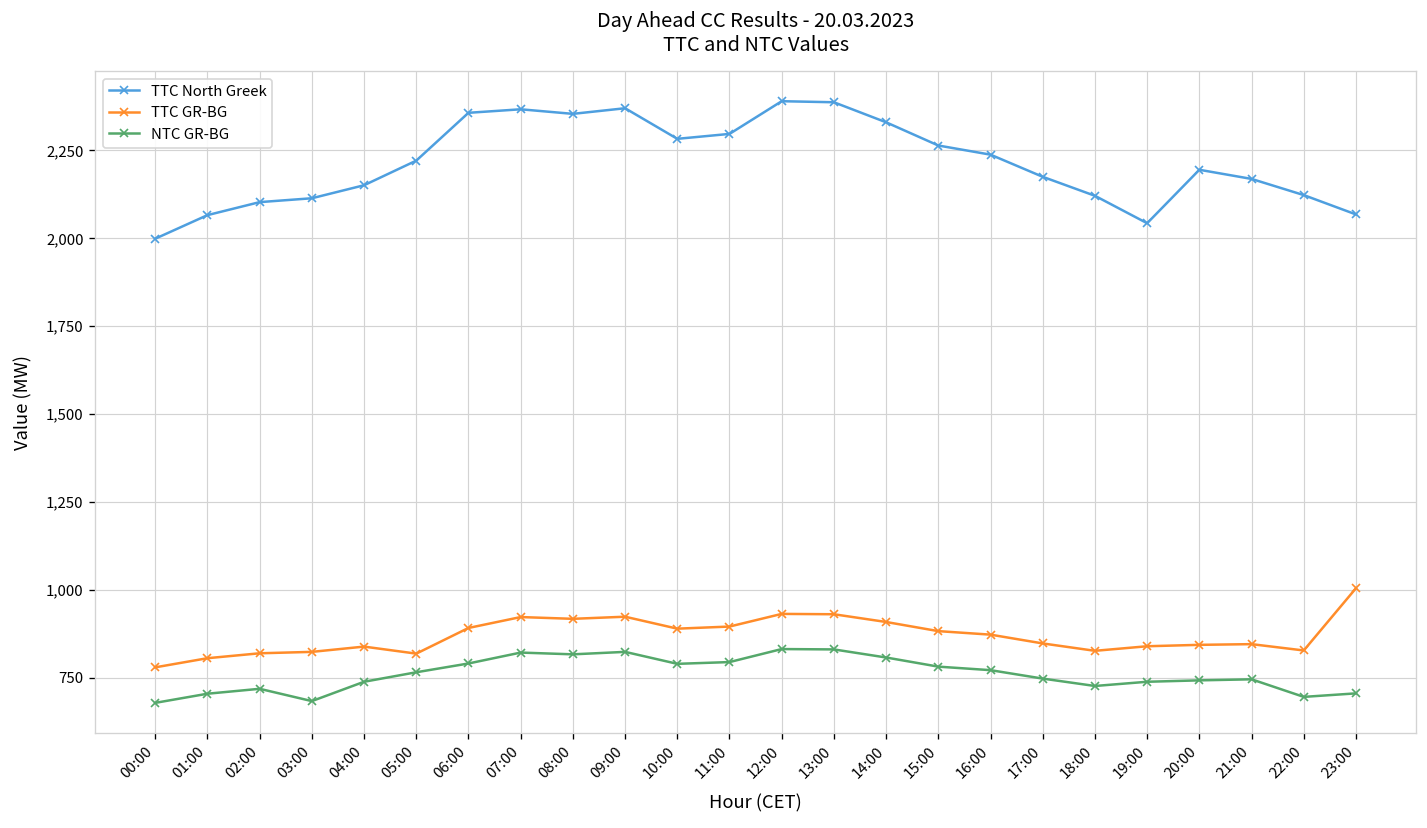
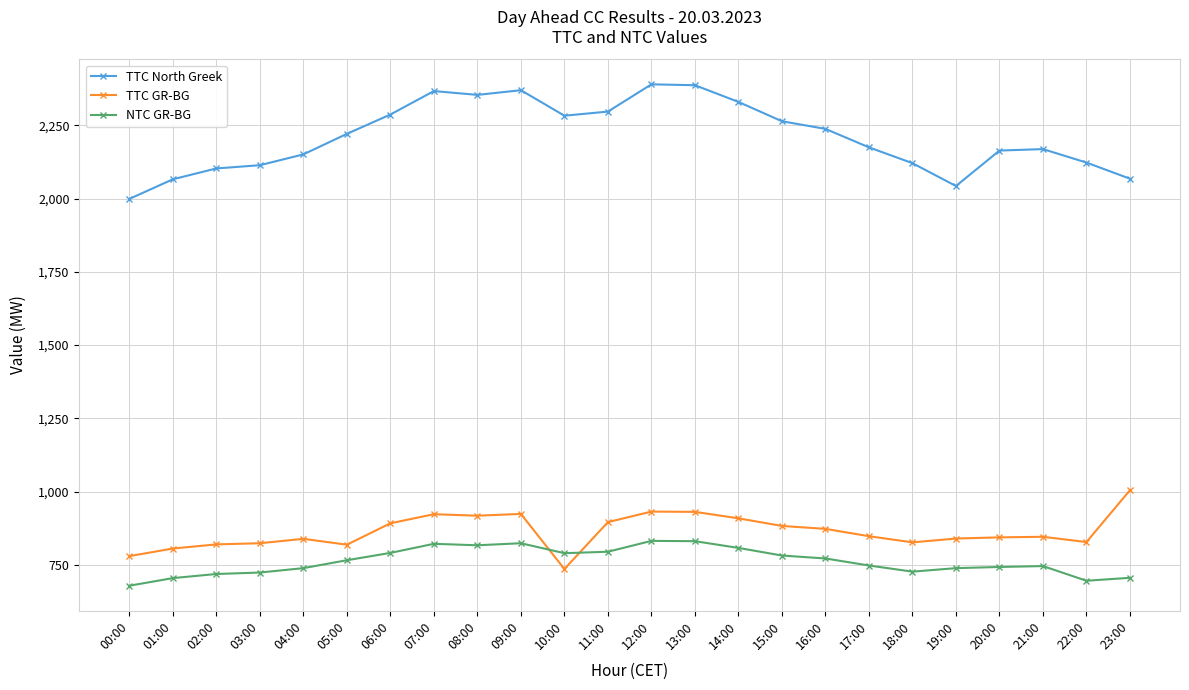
NTC GR-BG, 03:00: 680 -> 720
TTC North Greek, 06:00: 2,360 -> 2,290
TTC GR-BG, 10:00: 890 -> 740
TTC North Greek, 20:00: 2,200 -> 2,160
